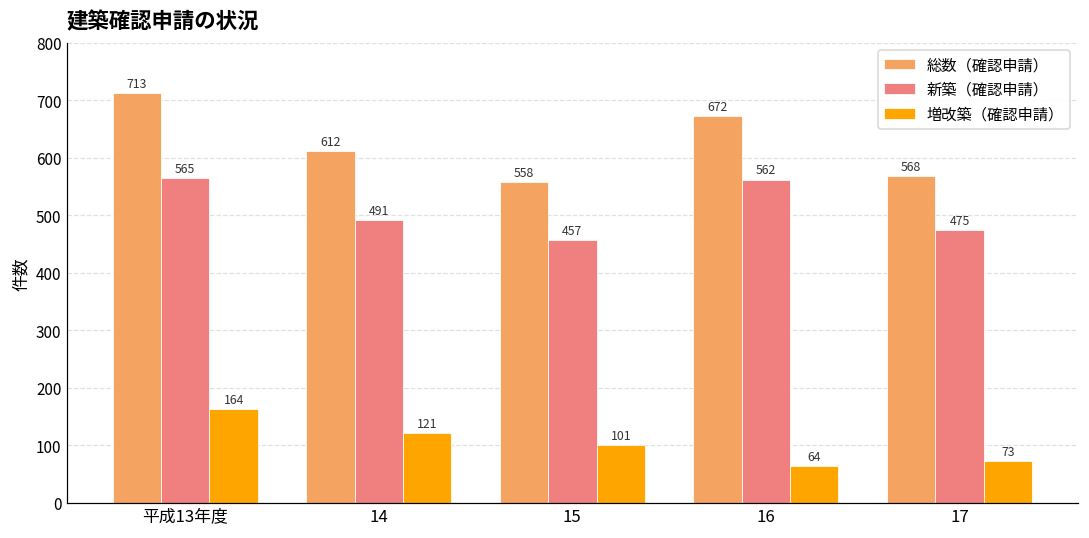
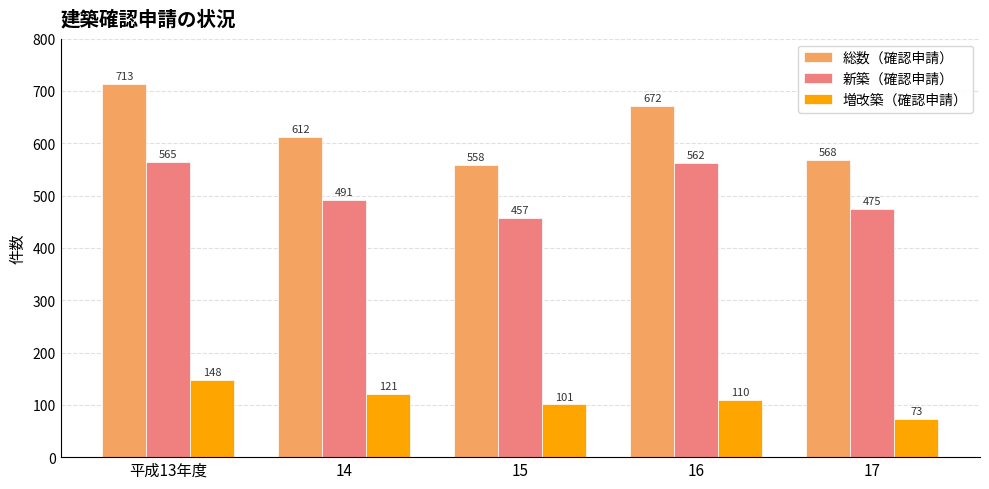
増改築（確認申請）, 平成13年度: 164 -> 148
増改築（確認申請）, 16: 64 -> 110
